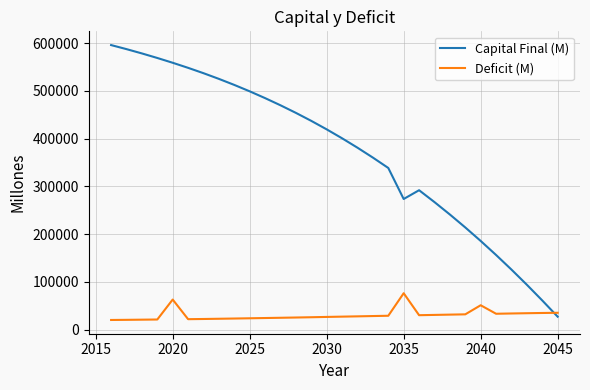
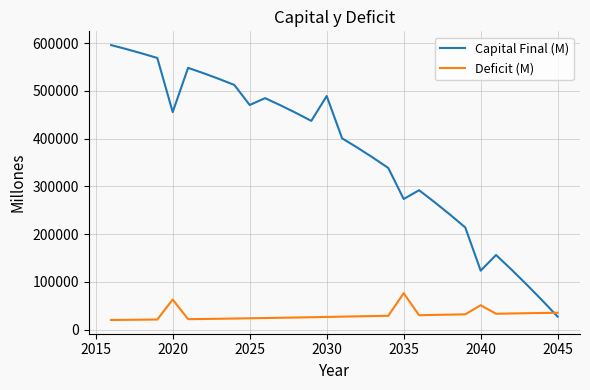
Capital Final (M), 2020: 560000 -> 460000
Capital Final (M), 2025: 500000 -> 470000
Capital Final (M), 2030: 420000 -> 490000
Capital Final (M), 2040: 190000 -> 120000
